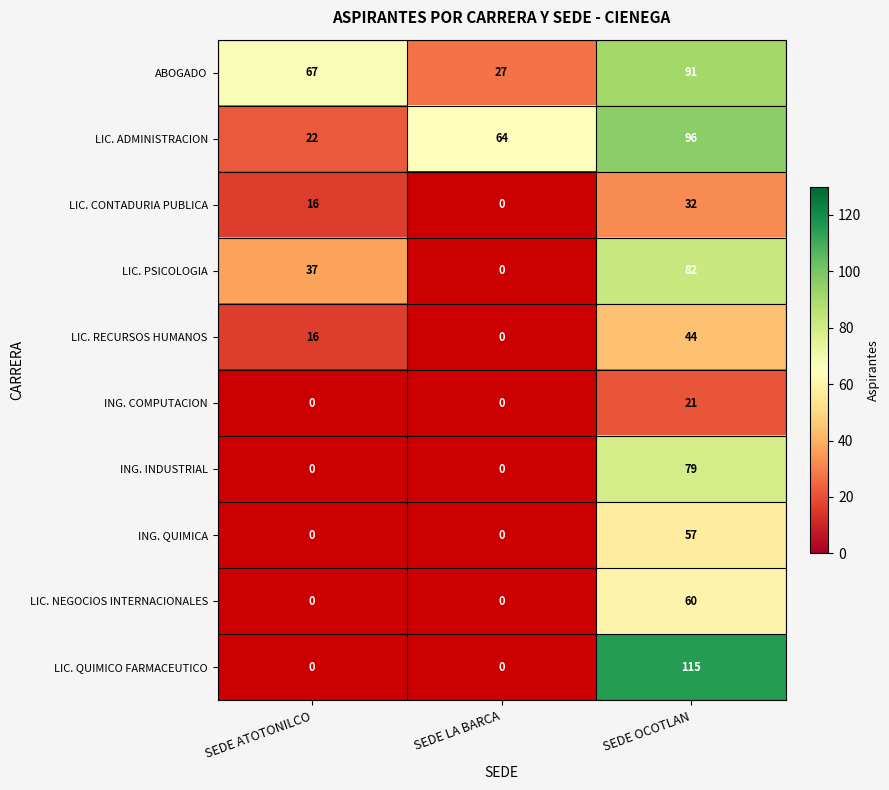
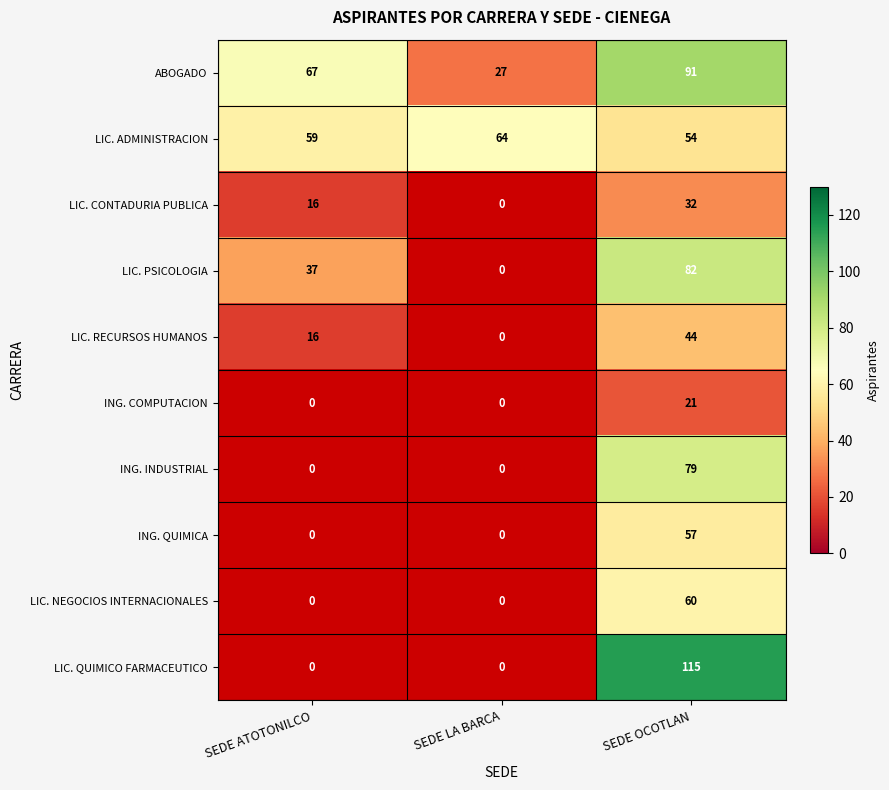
LIC. ADMINISTRACION, SEDE ATOTONILCO: 22 -> 59
LIC. ADMINISTRACION, SEDE OCOTLAN: 96 -> 54
